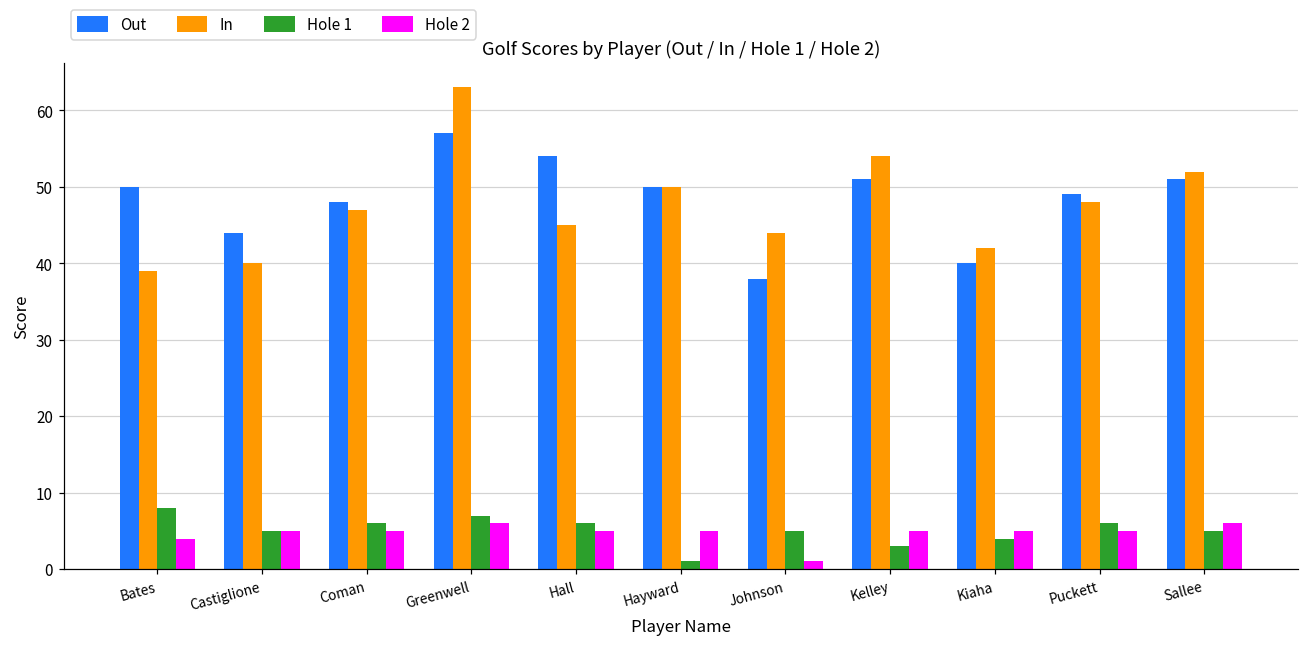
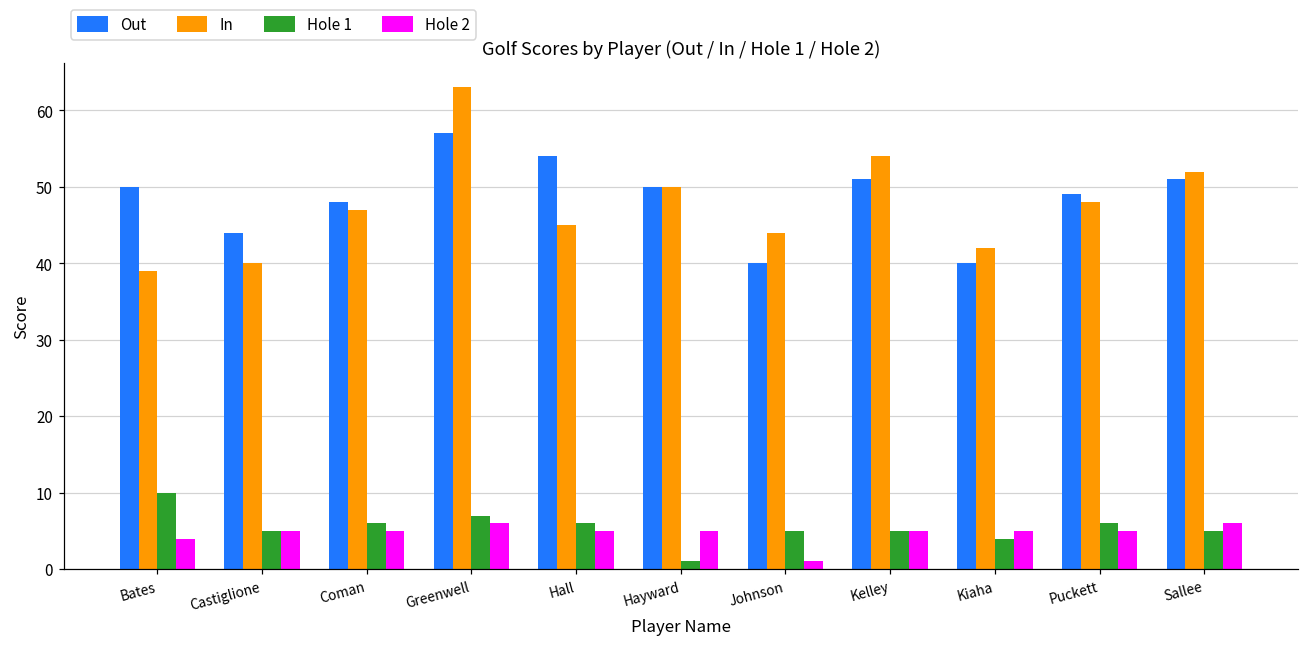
Hole 1, Bates: 8 -> 10
Out, Johnson: 38 -> 40
Hole 1, Kelley: 3 -> 5
